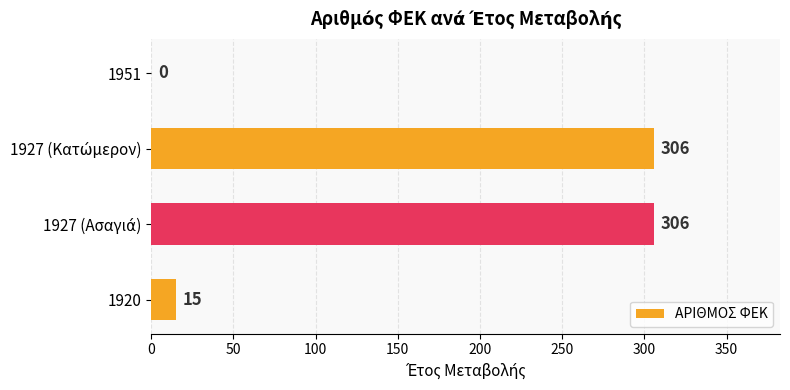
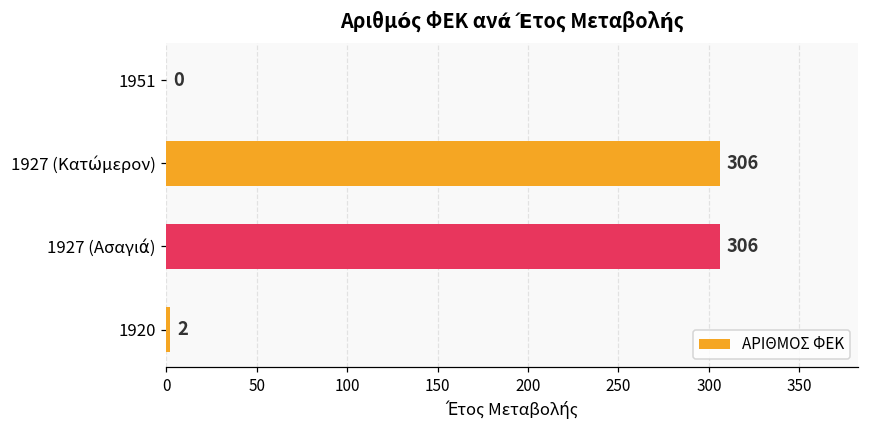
1920: 15 -> 2
